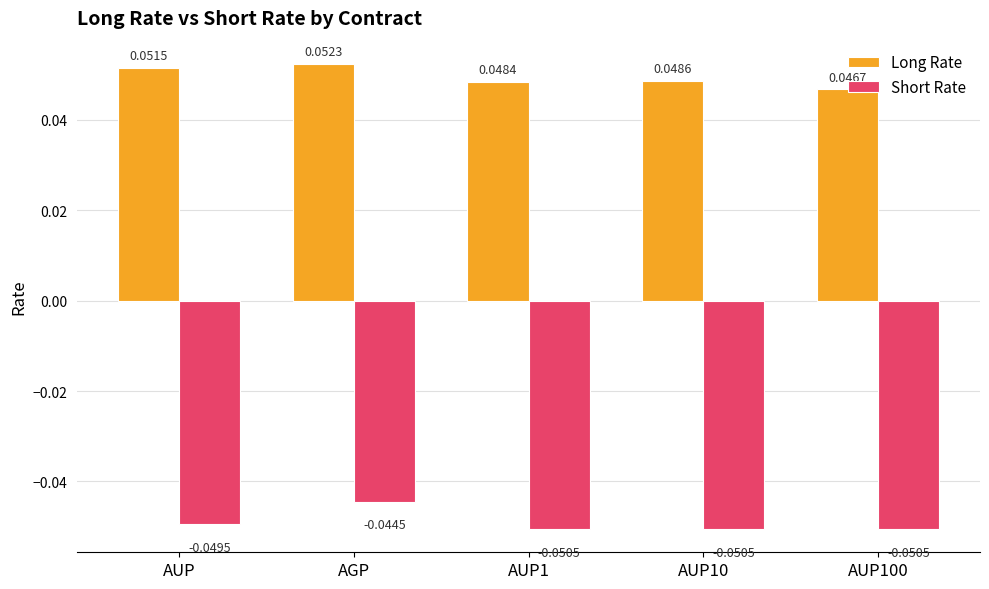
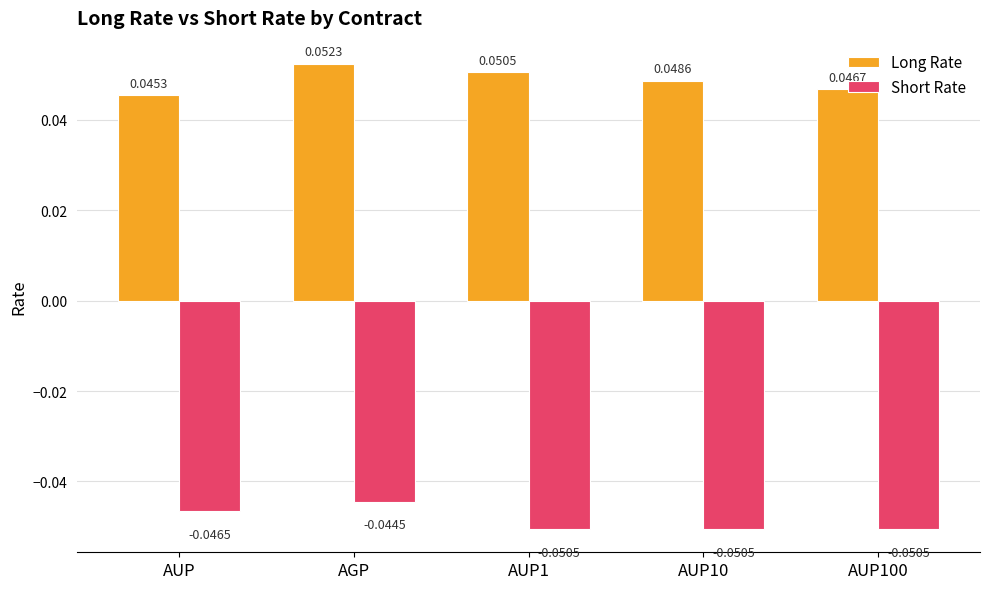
Long Rate, AUP: 0.0515 -> 0.0453
Short Rate, AUP: -0.0495 -> -0.0465
Long Rate, AUP1: 0.0484 -> 0.0505
